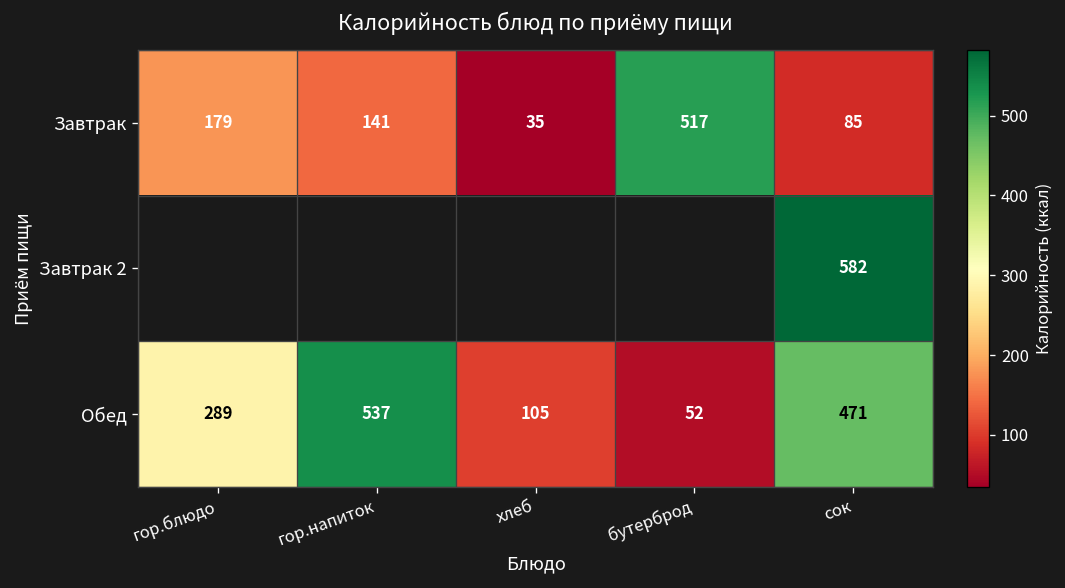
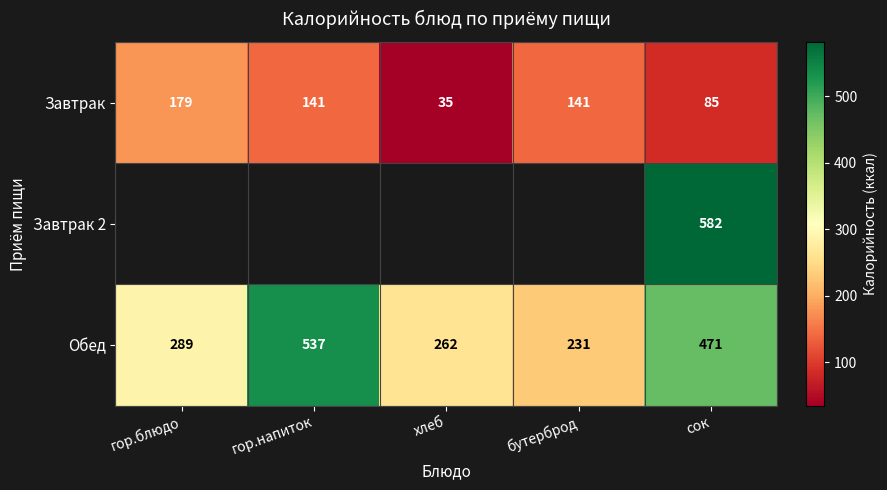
Завтрак, бутерброд: 517 -> 141
Обед, хлеб: 105 -> 262
Обед, бутерброд: 52 -> 231
